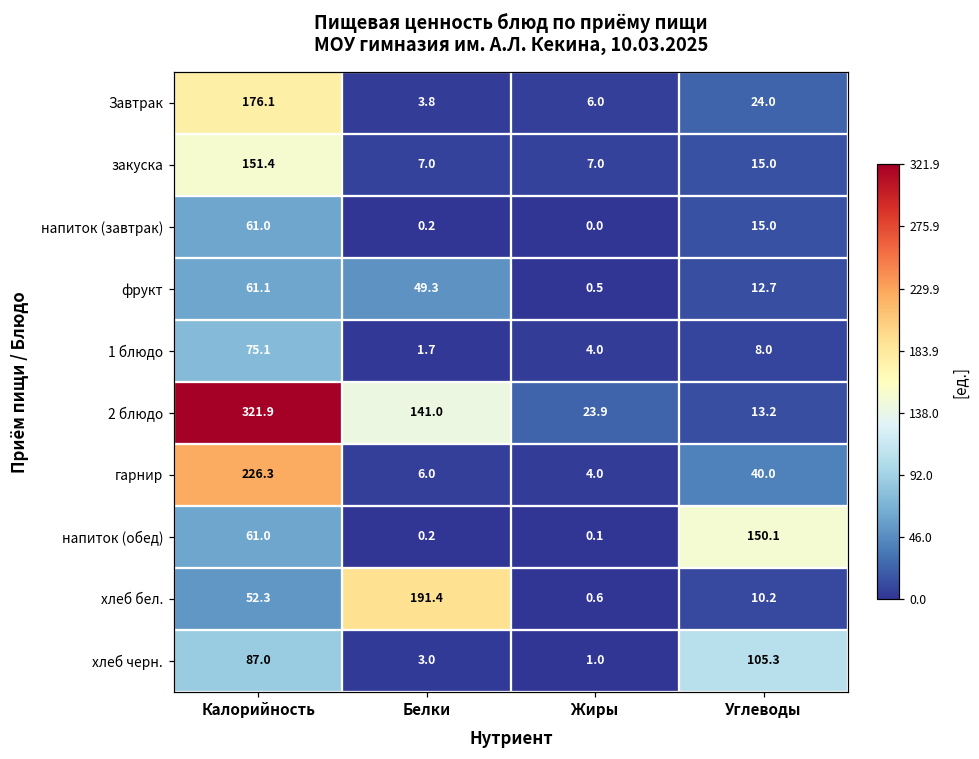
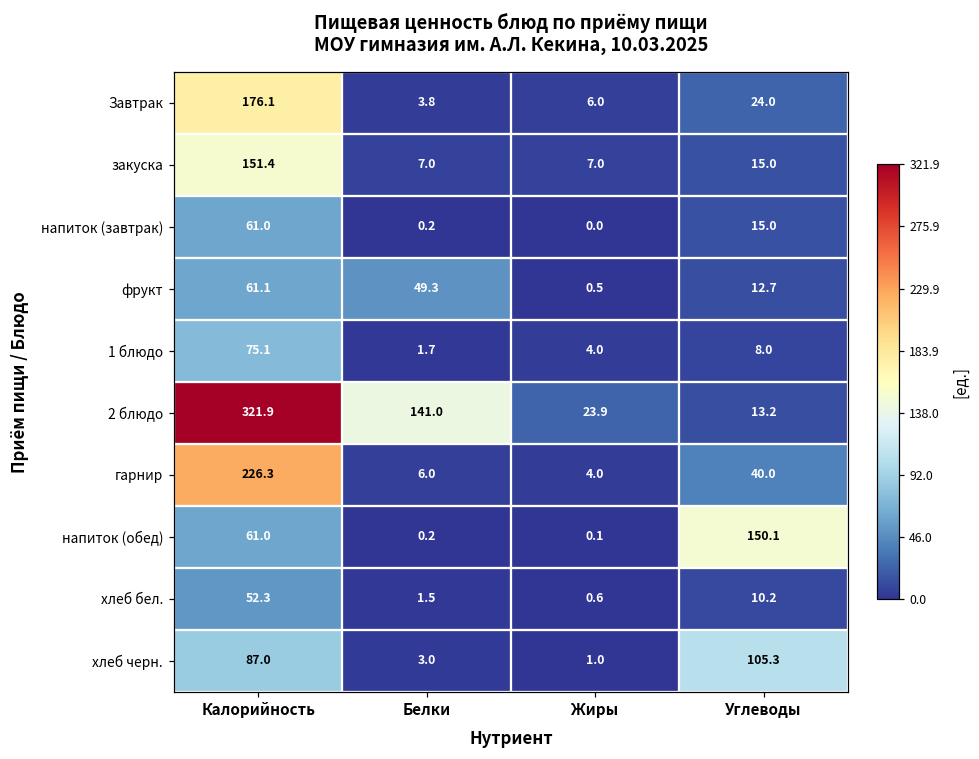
хлеб бел., Белки: 191.4 -> 1.5
